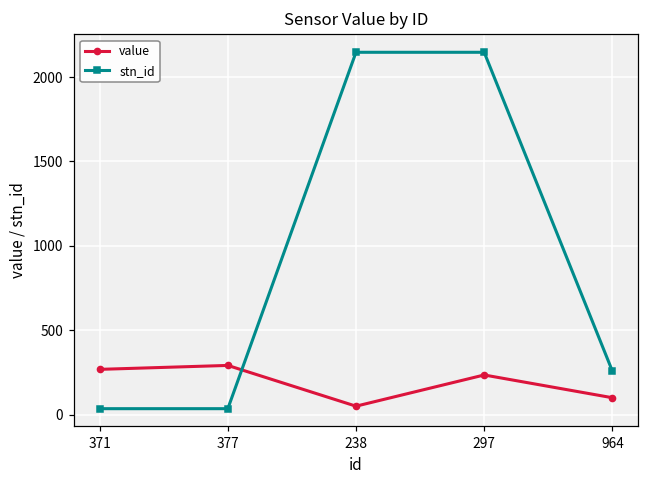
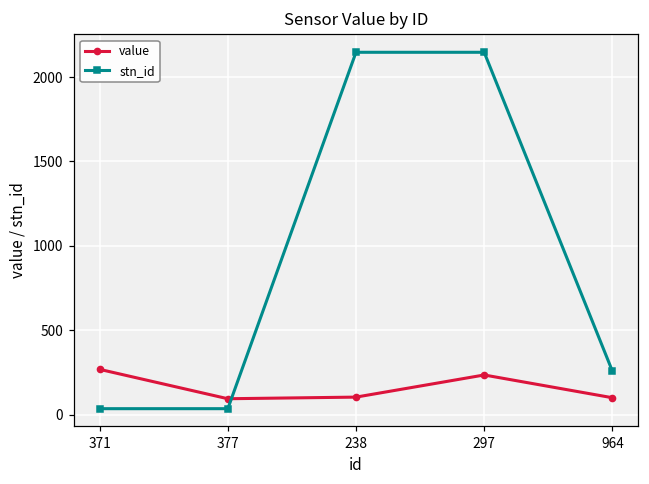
value, 377: 290 -> 90
value, 238: 50 -> 100
